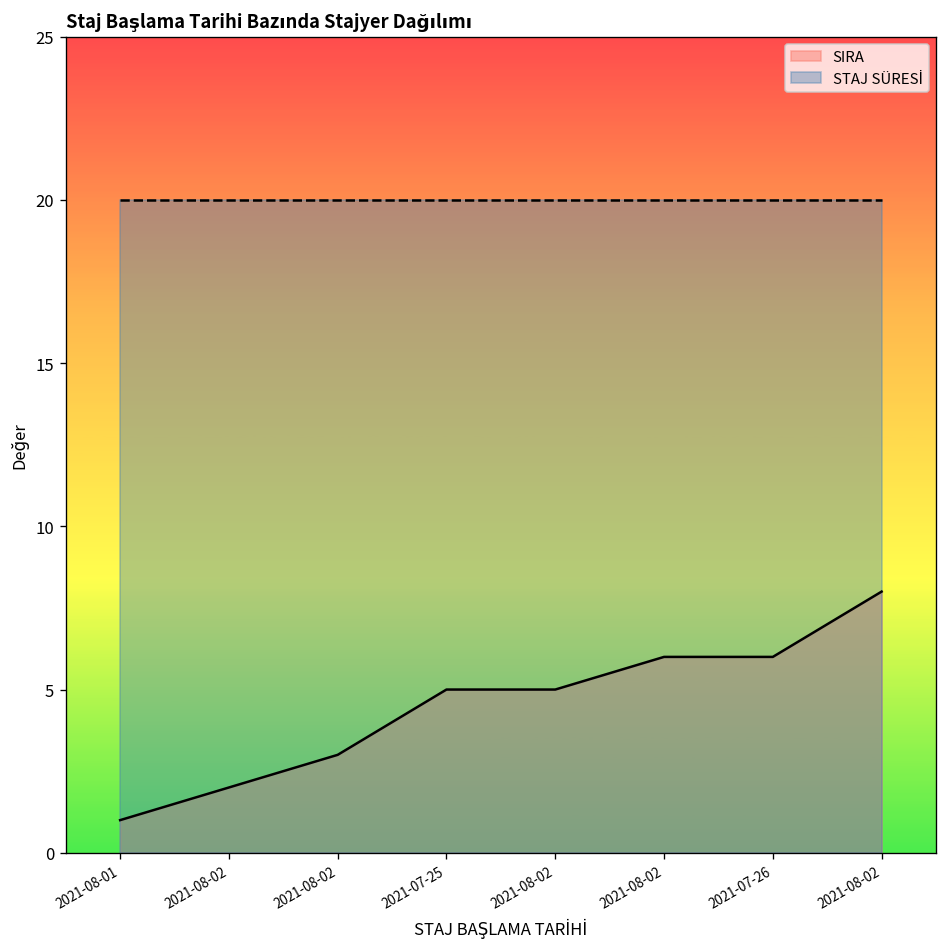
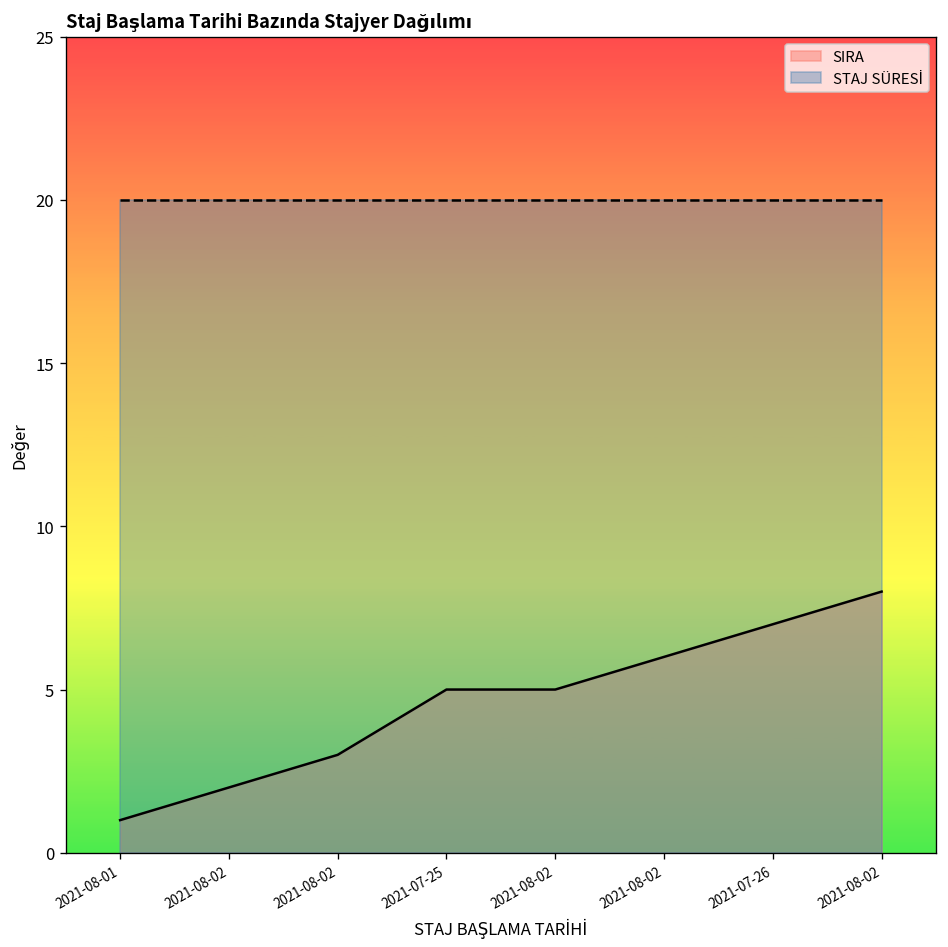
SIRA, 2021-07-26: 6 -> 7
